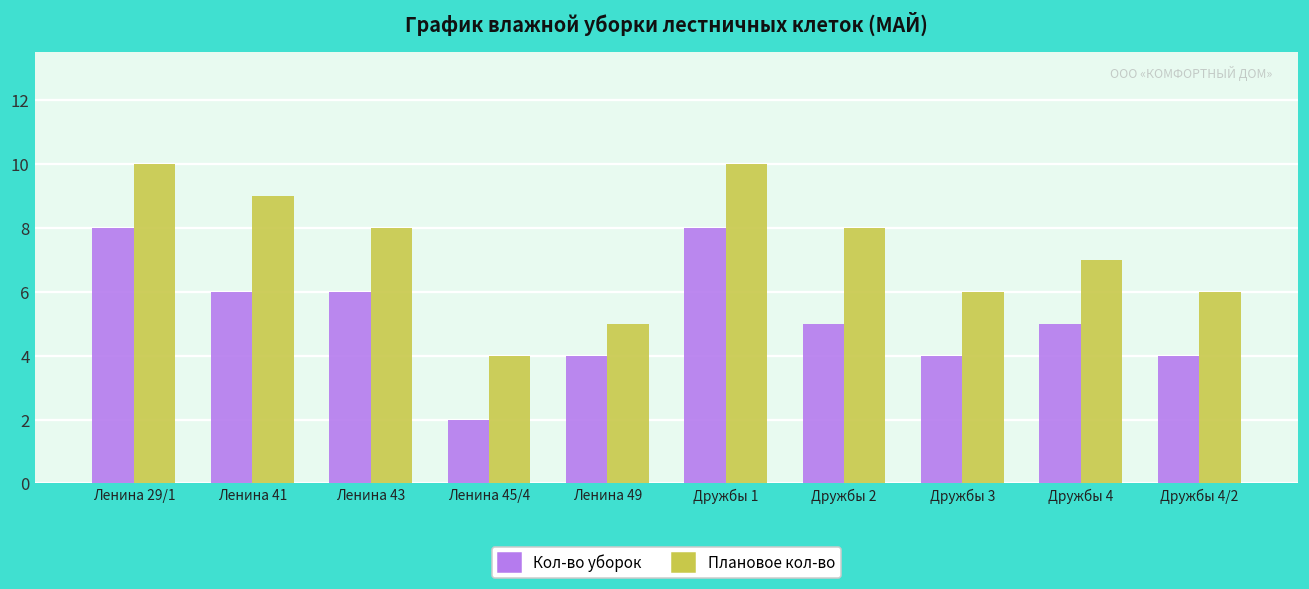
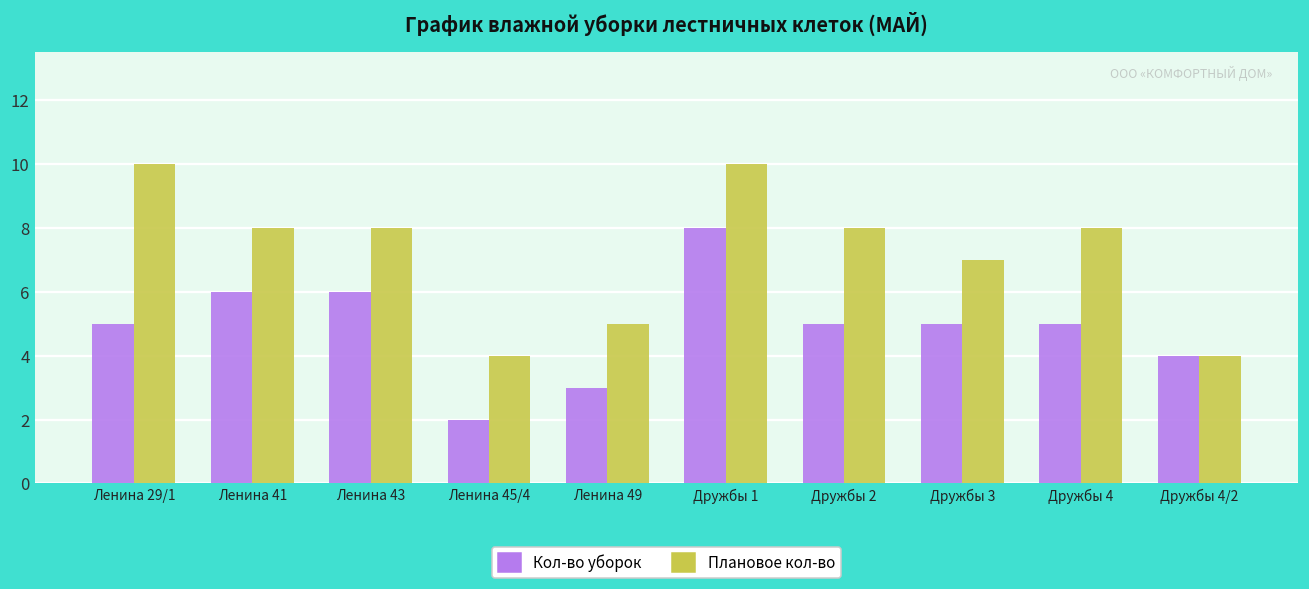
Кол-во уборок, Ленина 29/1: 8 -> 5
Плановое кол-во, Ленина 41: 9 -> 8
Кол-во уборок, Ленина 49: 4 -> 3
Кол-во уборок, Дружбы 3: 4 -> 5
Плановое кол-во, Дружбы 3: 6 -> 7
Плановое кол-во, Дружбы 4: 7 -> 8
Плановое кол-во, Дружбы 4/2: 6 -> 4
